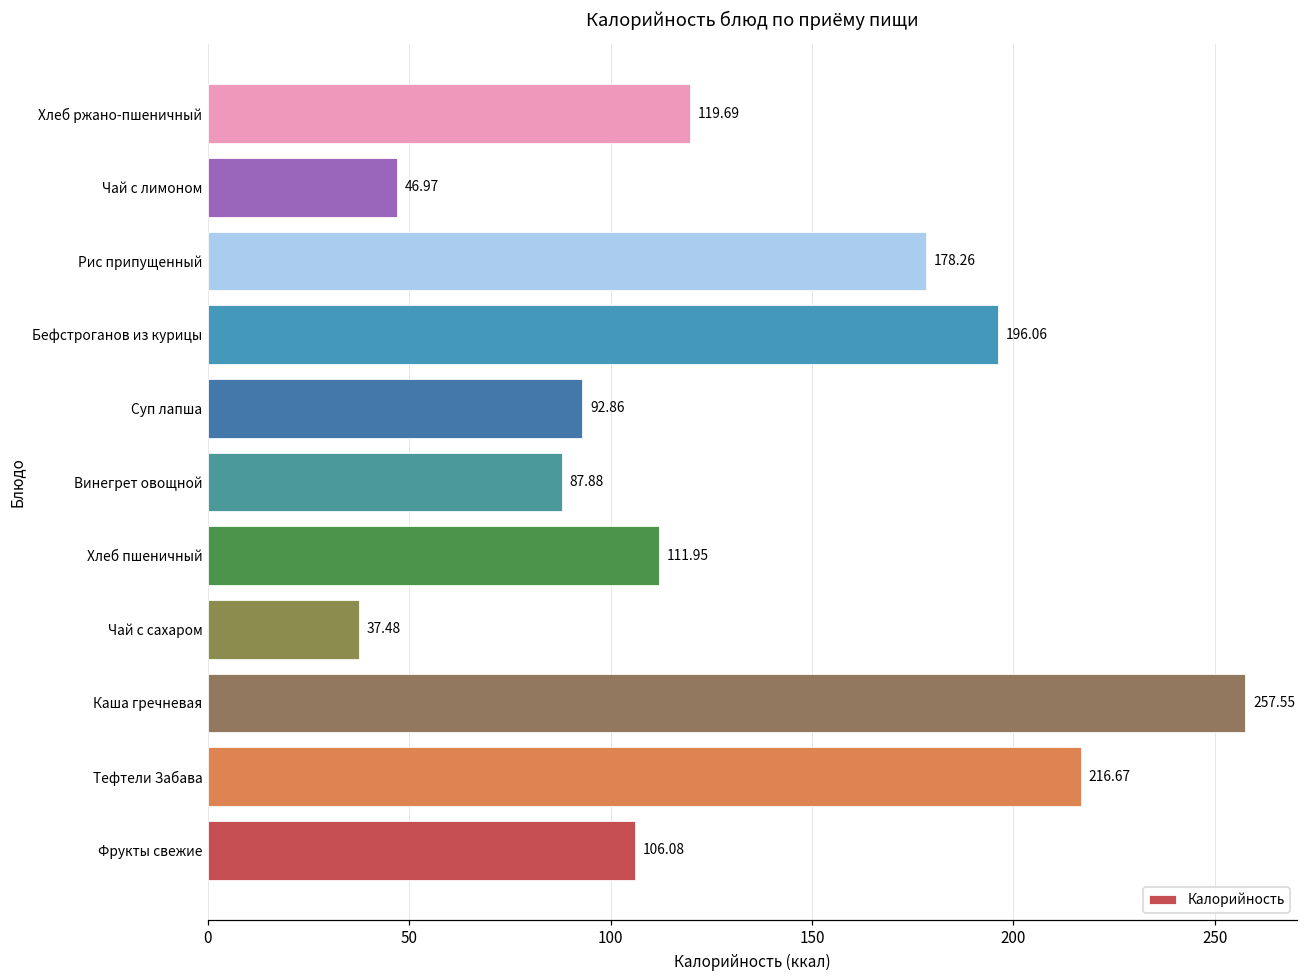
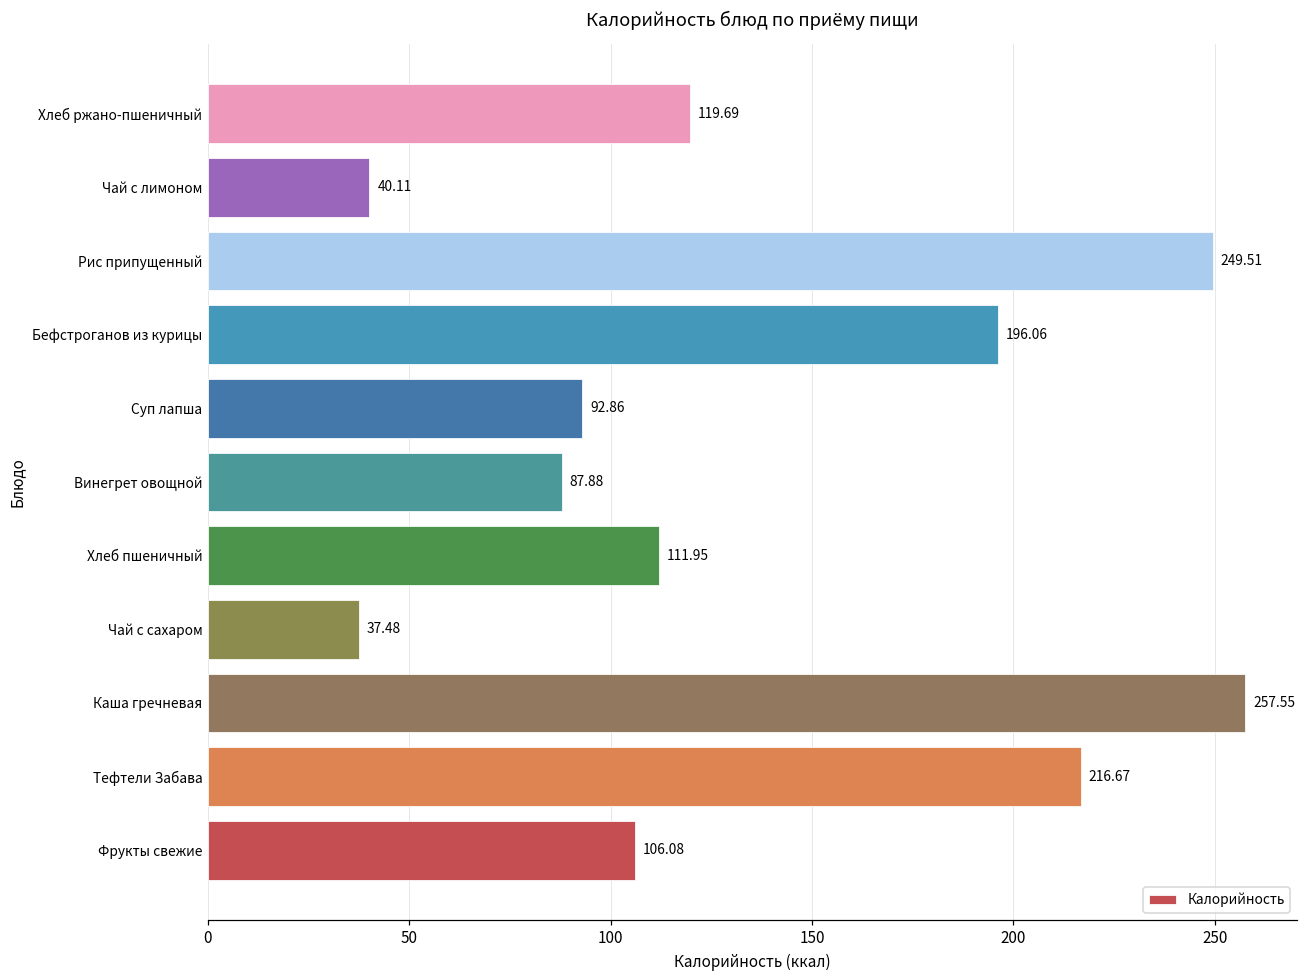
Чай с лимоном: 46.97 -> 40.11
Рис припущенный: 178.26 -> 249.51
